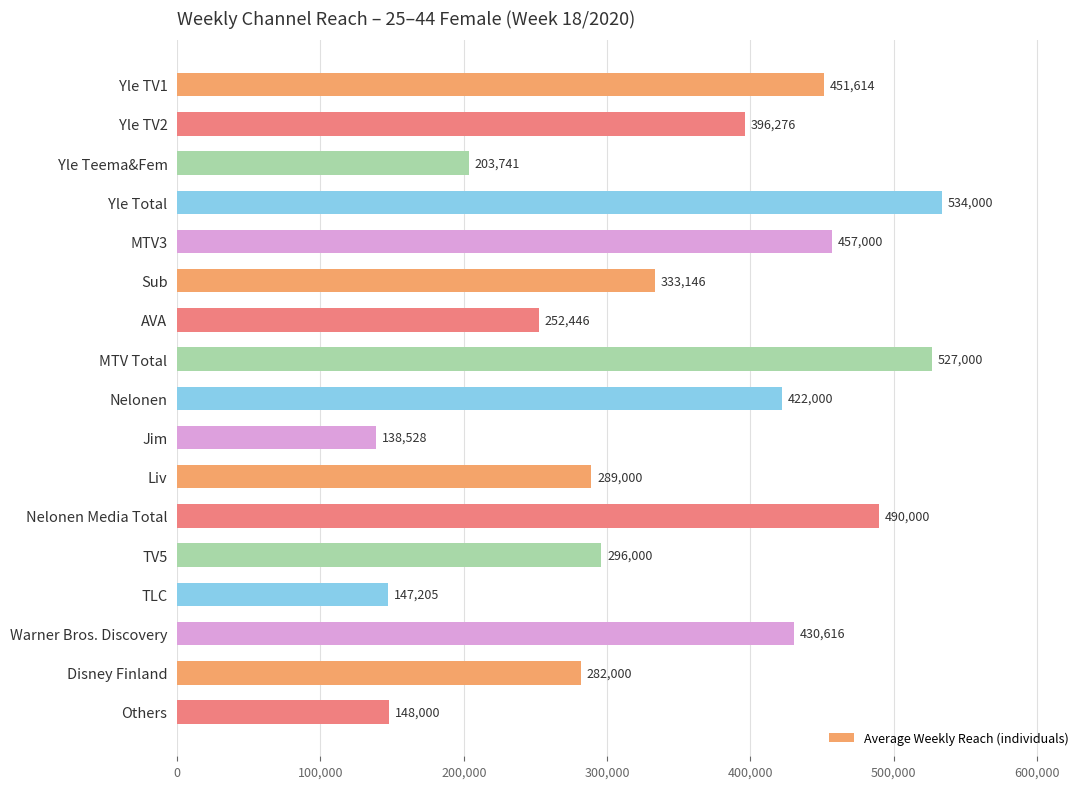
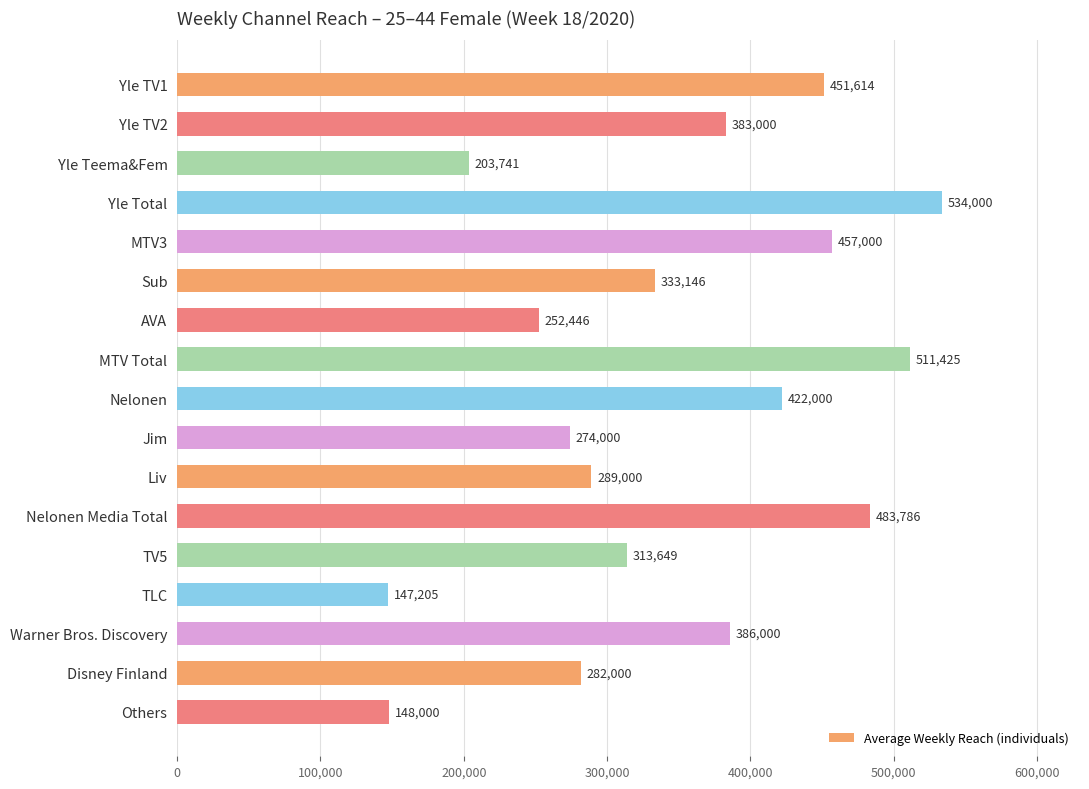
Yle TV2: 396,276 -> 383,000
MTV Total: 527,000 -> 511,425
Jim: 138,528 -> 274,000
Nelonen Media Total: 490,000 -> 483,786
TV5: 296,000 -> 313,649
Warner Bros. Discovery: 430,616 -> 386,000
